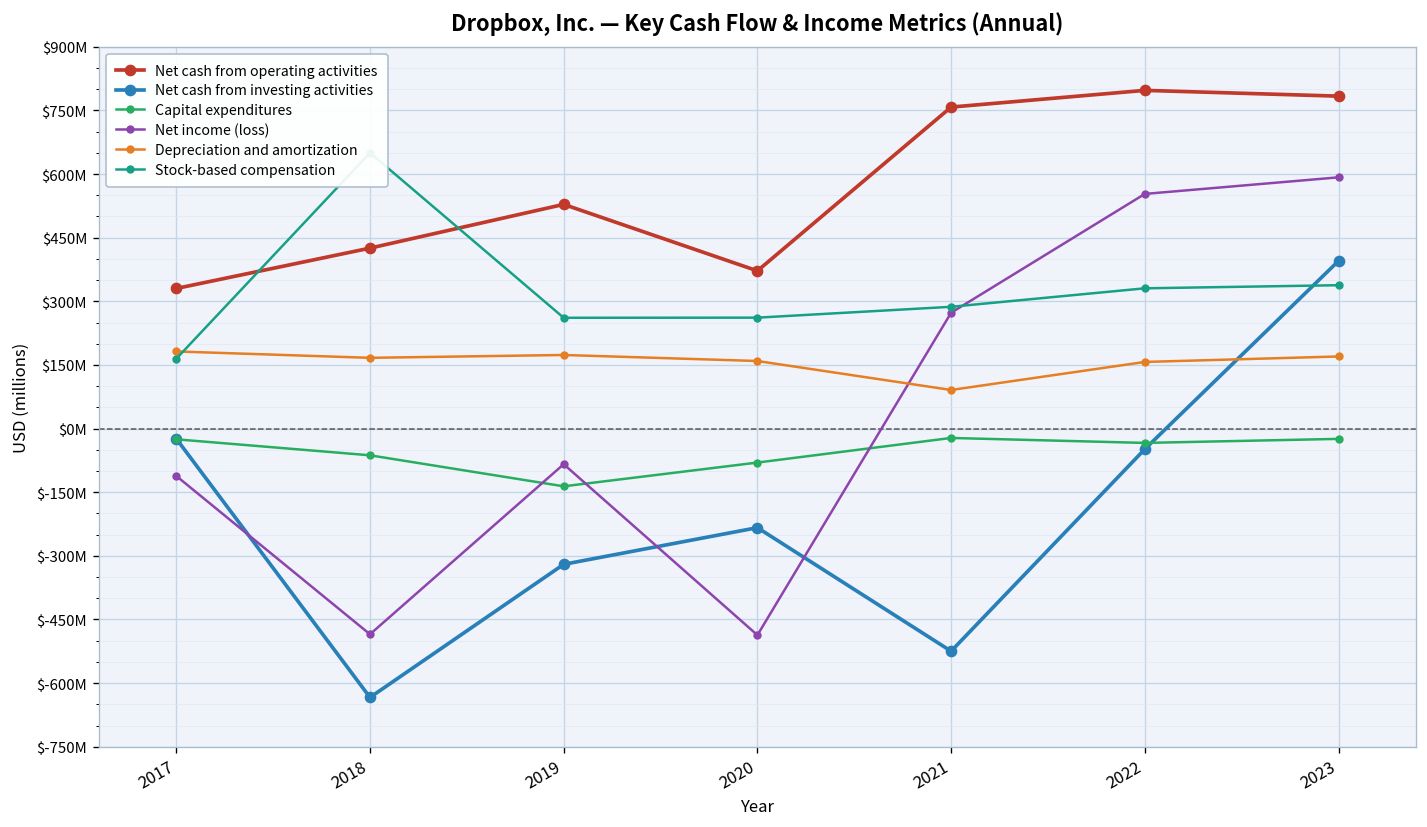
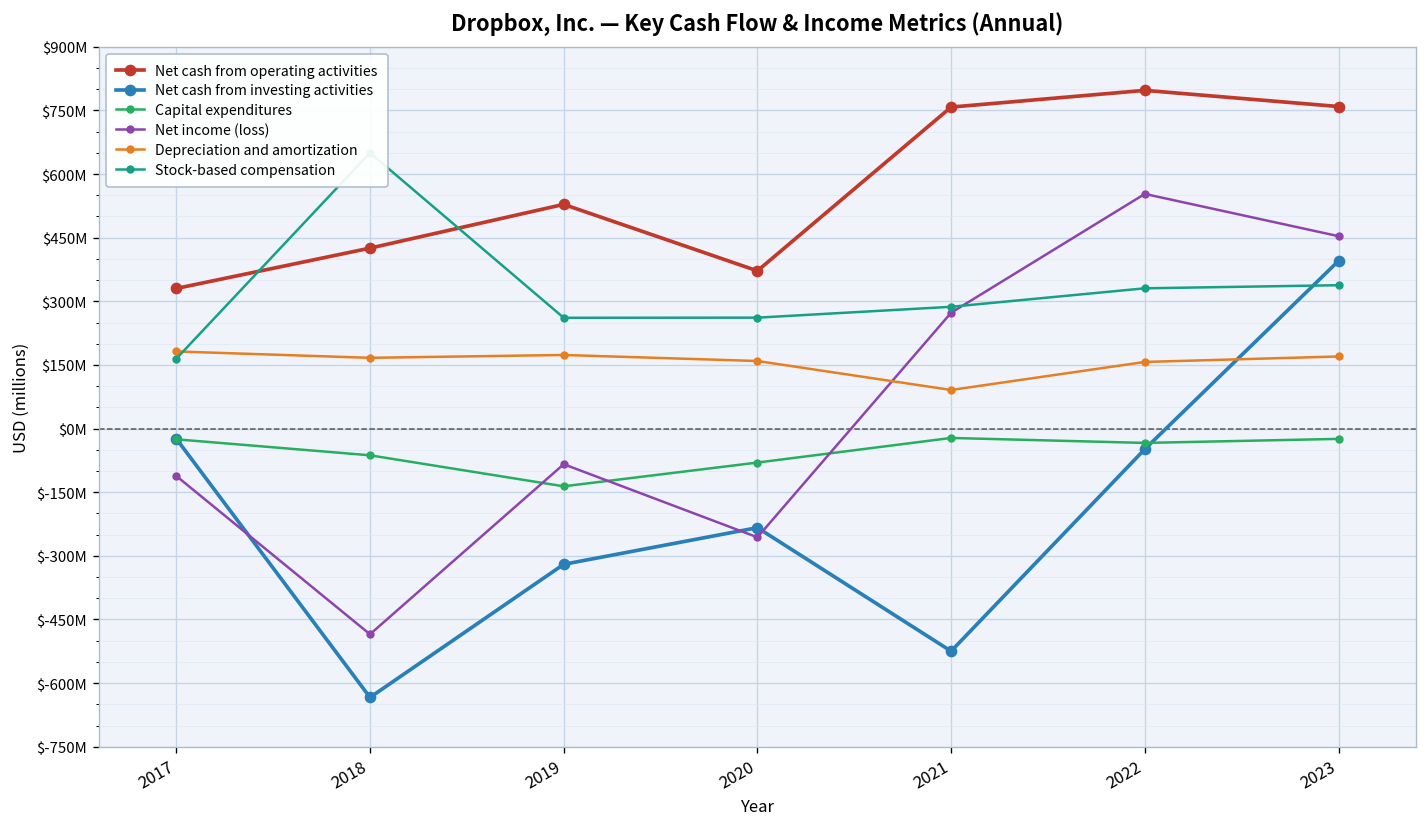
Net income (loss), 2020: $-490000000 -> $-260000000
Net cash from operating activities, 2023: $780000000 -> $760000000
Net income (loss), 2023: $590000000 -> $450000000
